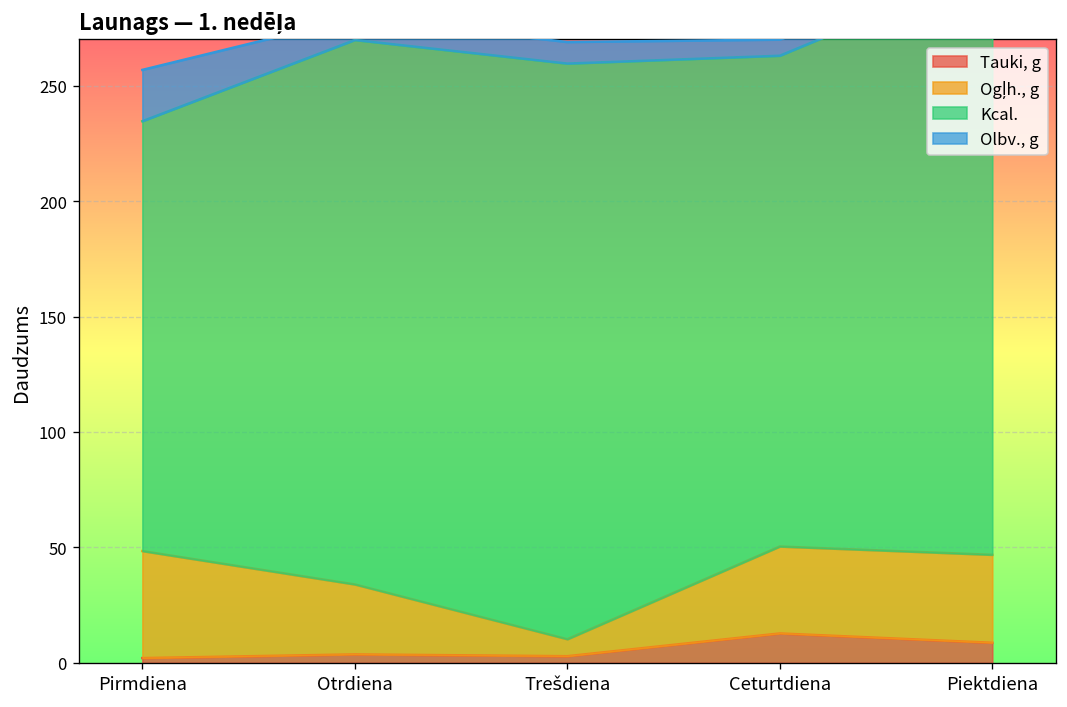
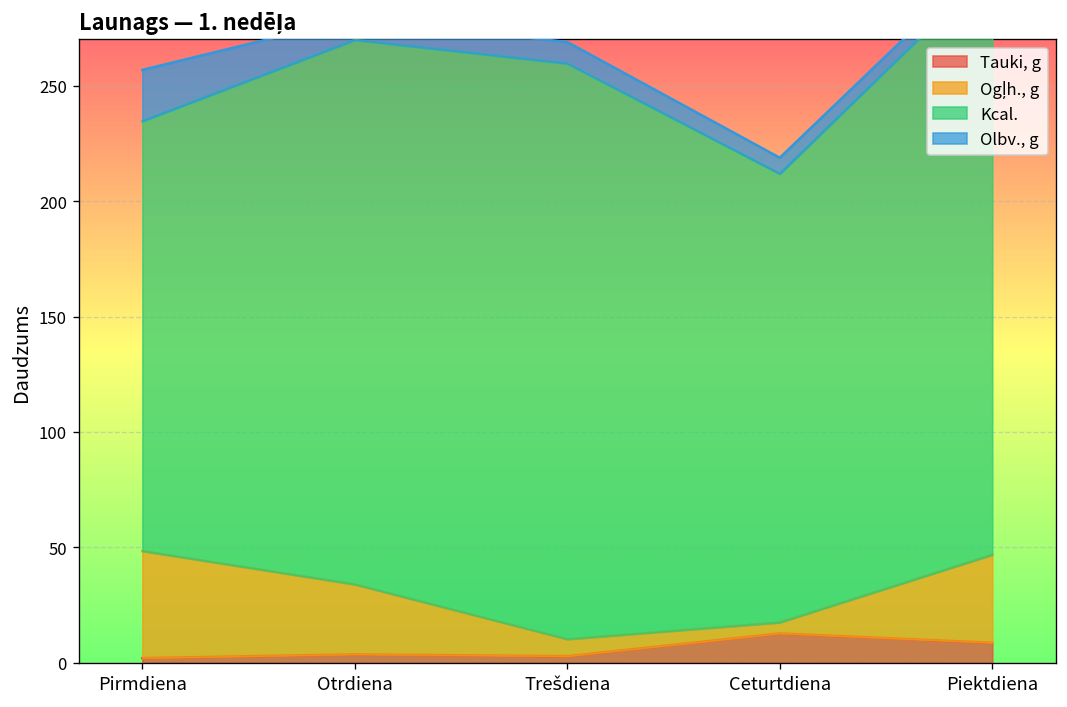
Ogļh., g, Ceturtdiena: 38 -> 5
Kcal., Ceturtdiena: 213 -> 194
